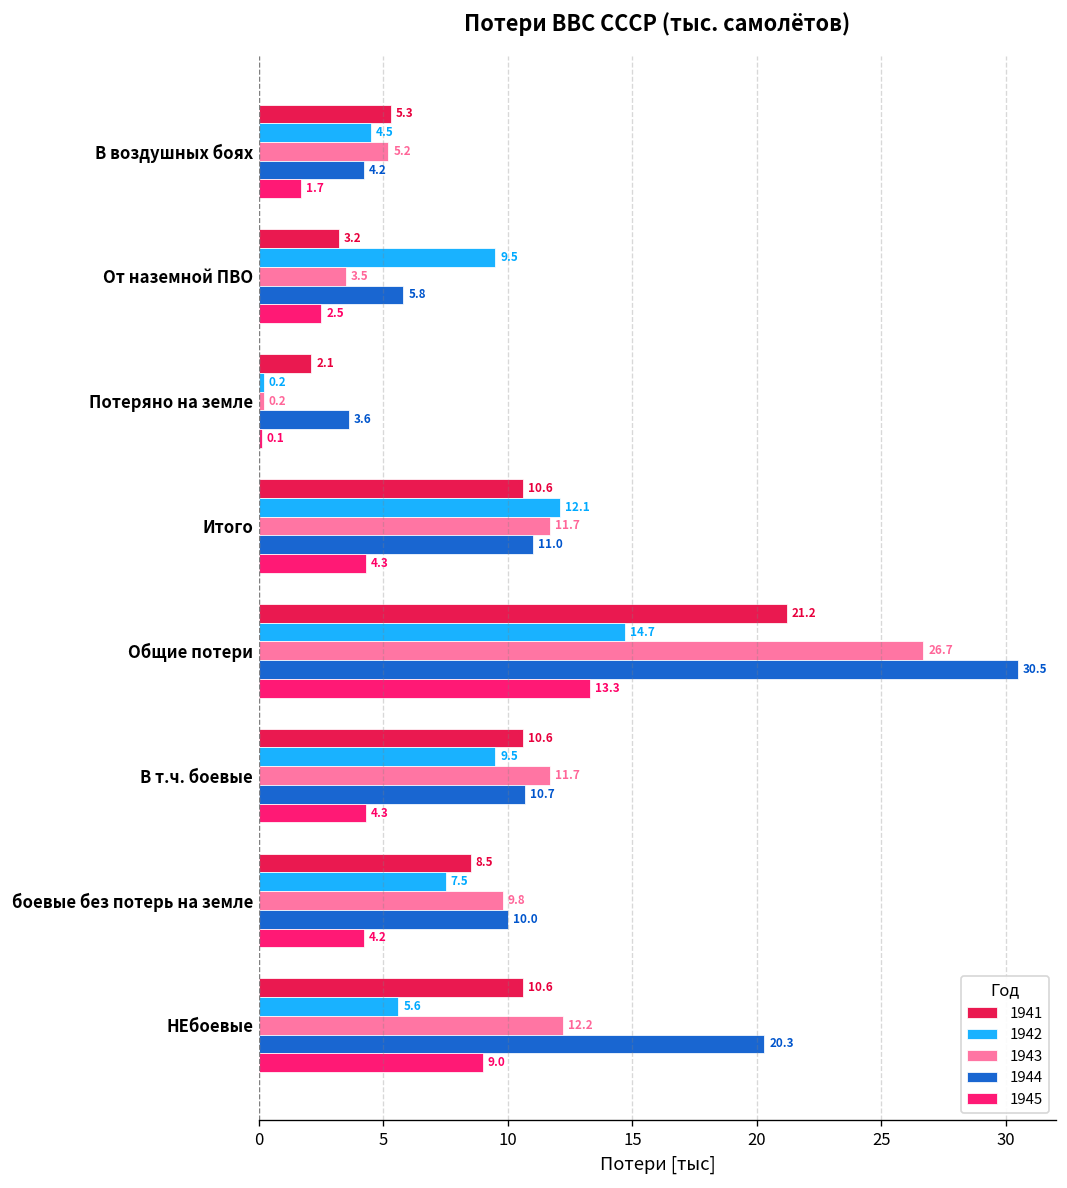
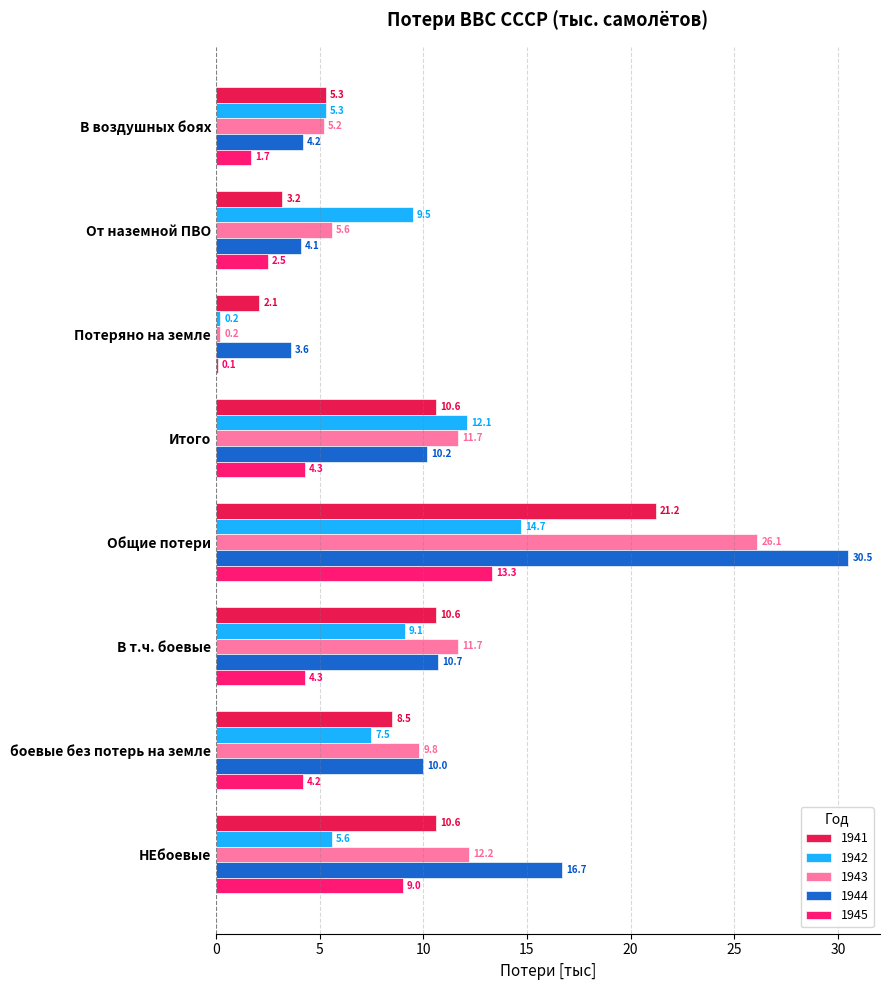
1942, В воздушных боях: 4.5 -> 5.3
1943, От наземной ПВО: 3.5 -> 5.6
1944, От наземной ПВО: 5.8 -> 4.1
1944, Итого: 11.0 -> 10.2
1943, Общие потери: 26.7 -> 26.1
1942, В т.ч. боевые: 9.5 -> 9.1
1944, НЕбоевые: 20.3 -> 16.7
